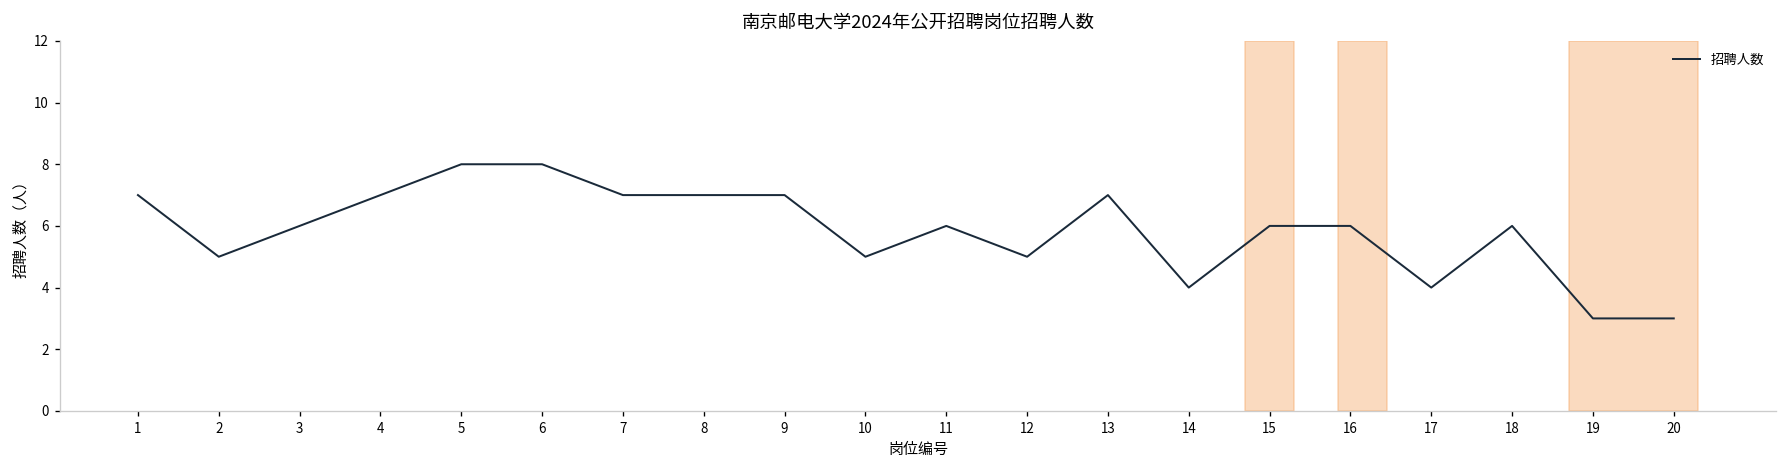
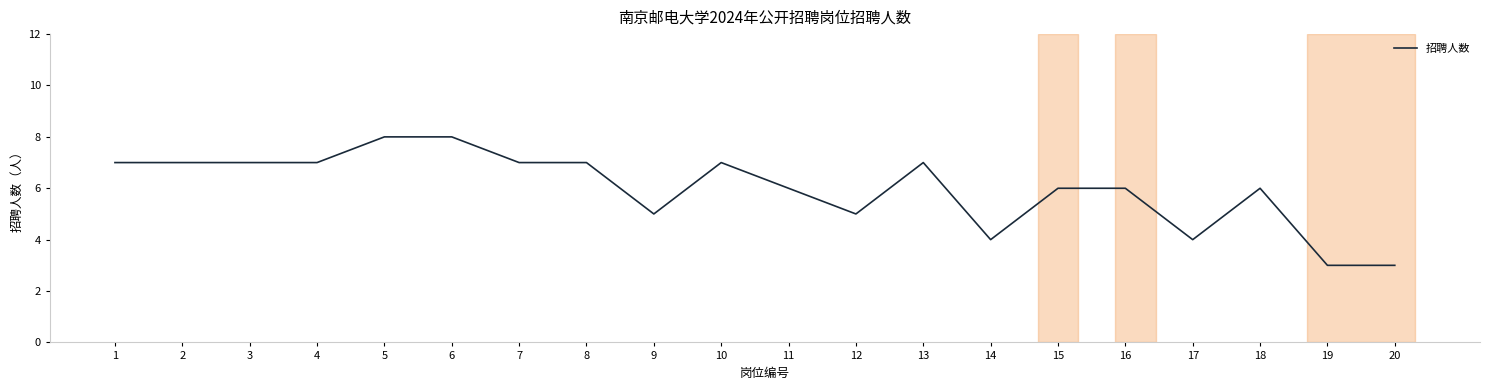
2: 5 -> 7
3: 6 -> 7
9: 7 -> 5
10: 5 -> 7
